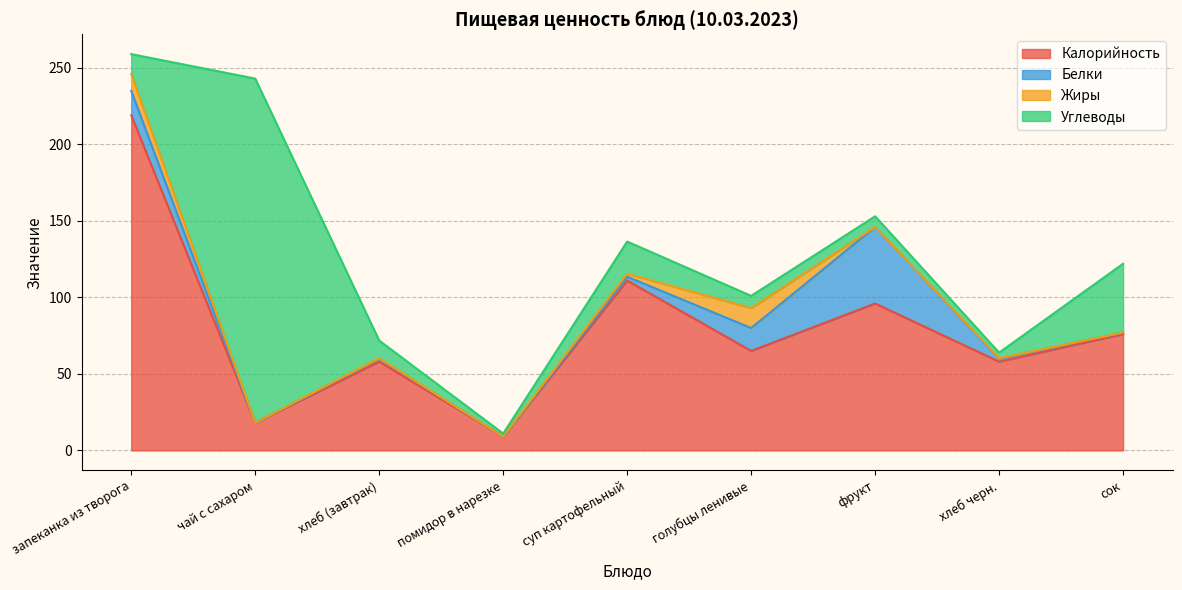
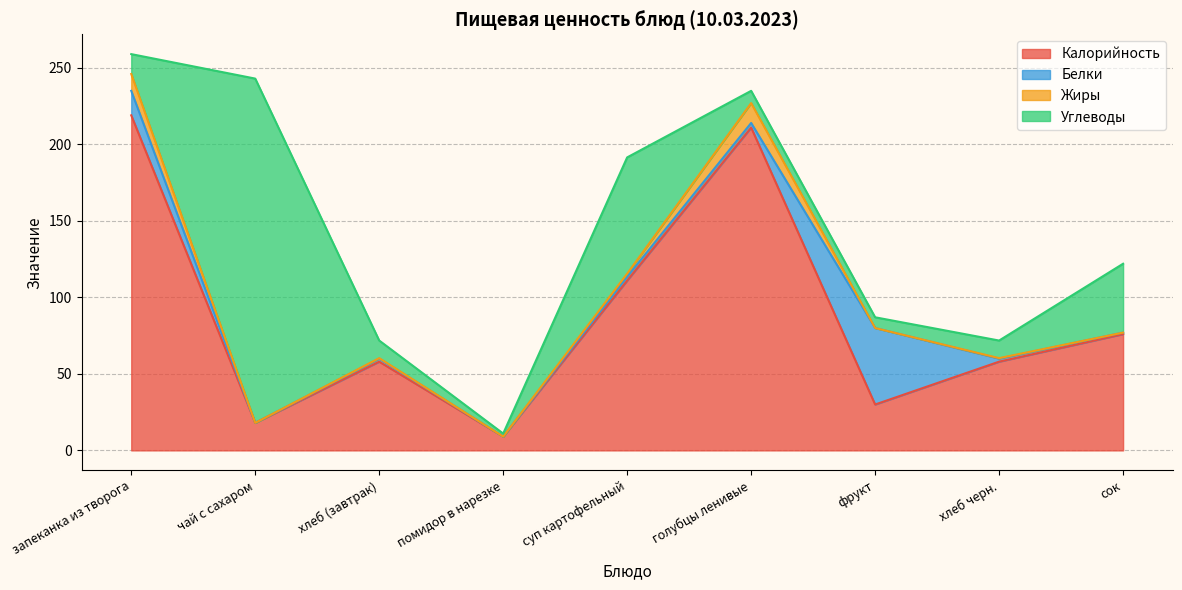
Углеводы, суп картофельный: 21 -> 76
Калорийность, голубцы ленивые: 65 -> 211
Белки, голубцы ленивые: 15 -> 3
Калорийность, фрукт: 96 -> 30
Углеводы, хлеб черн.: 4 -> 12
